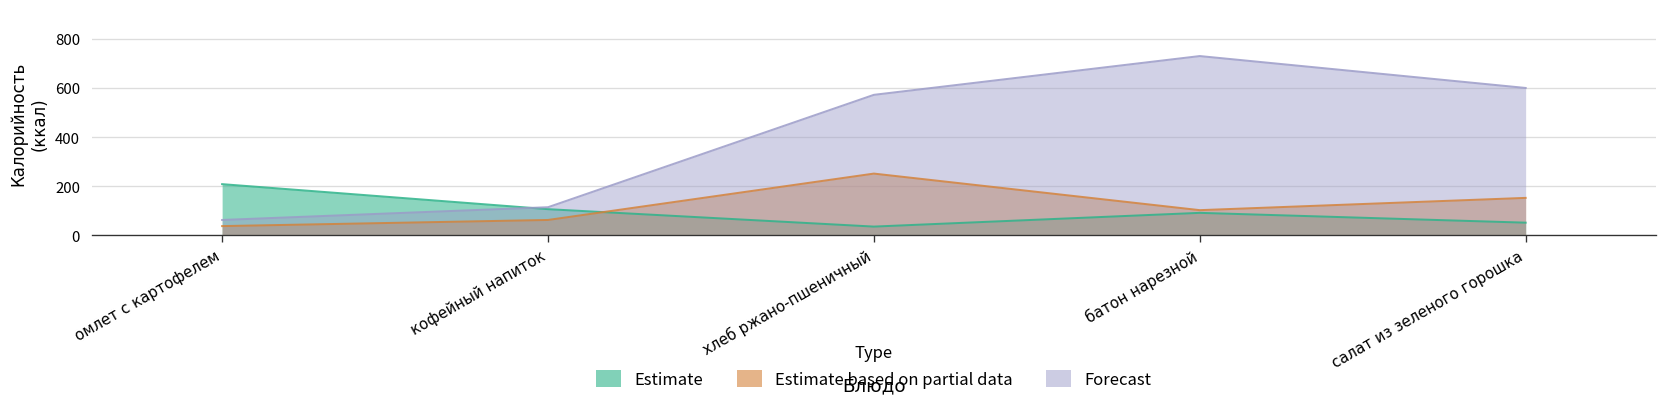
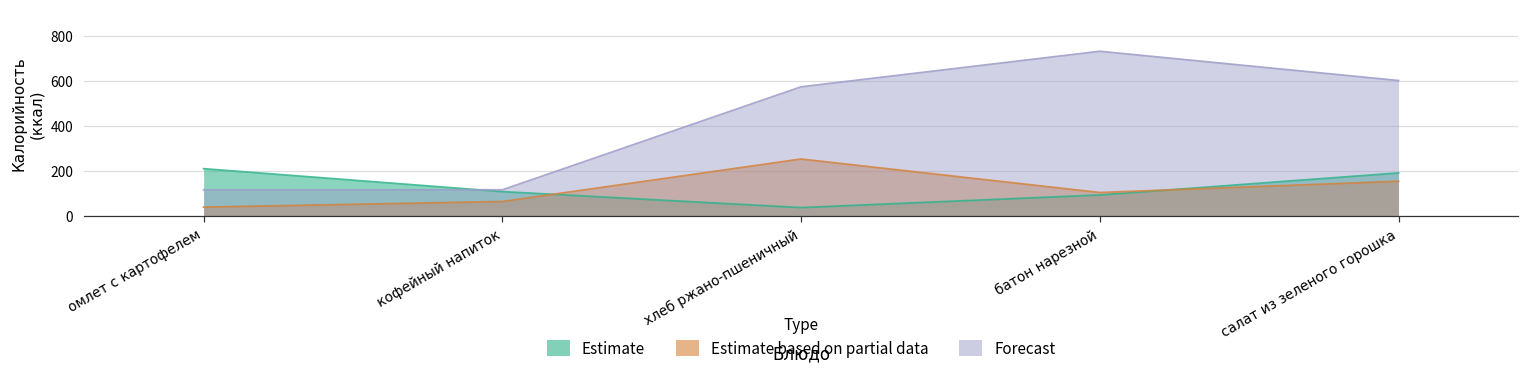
Forecast, омлет с картофелем: 60 -> 120
Estimate, салат из зеленого горошка: 50 -> 190
